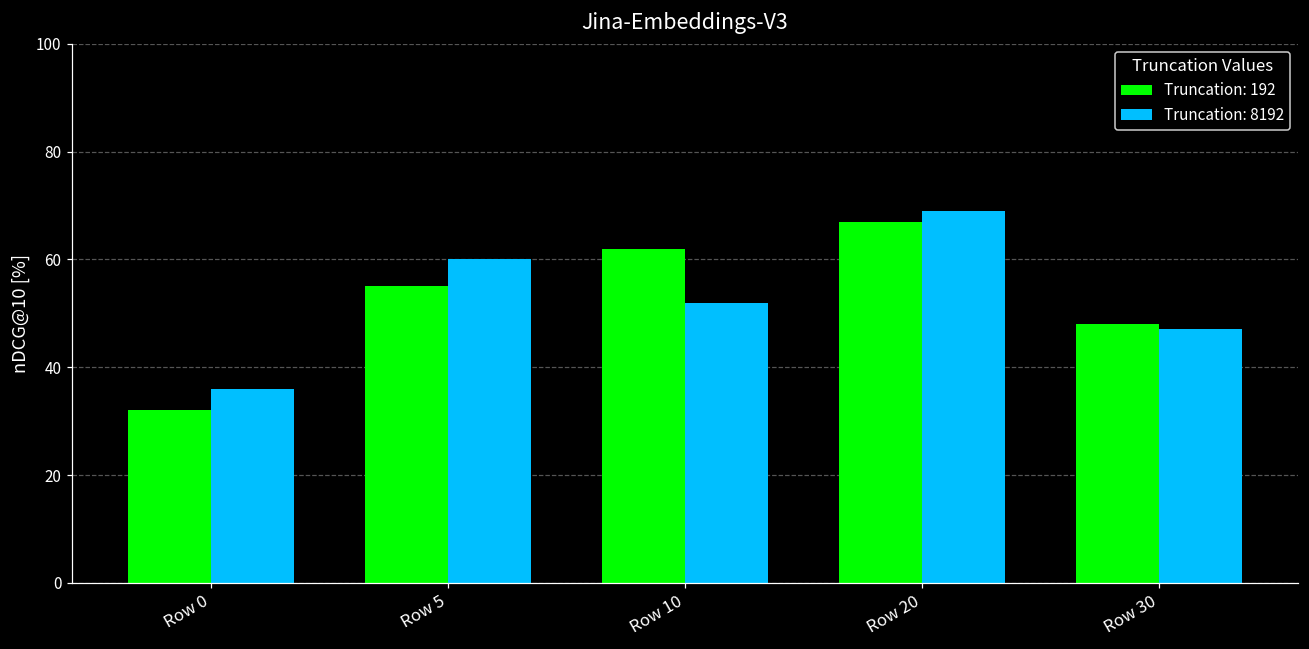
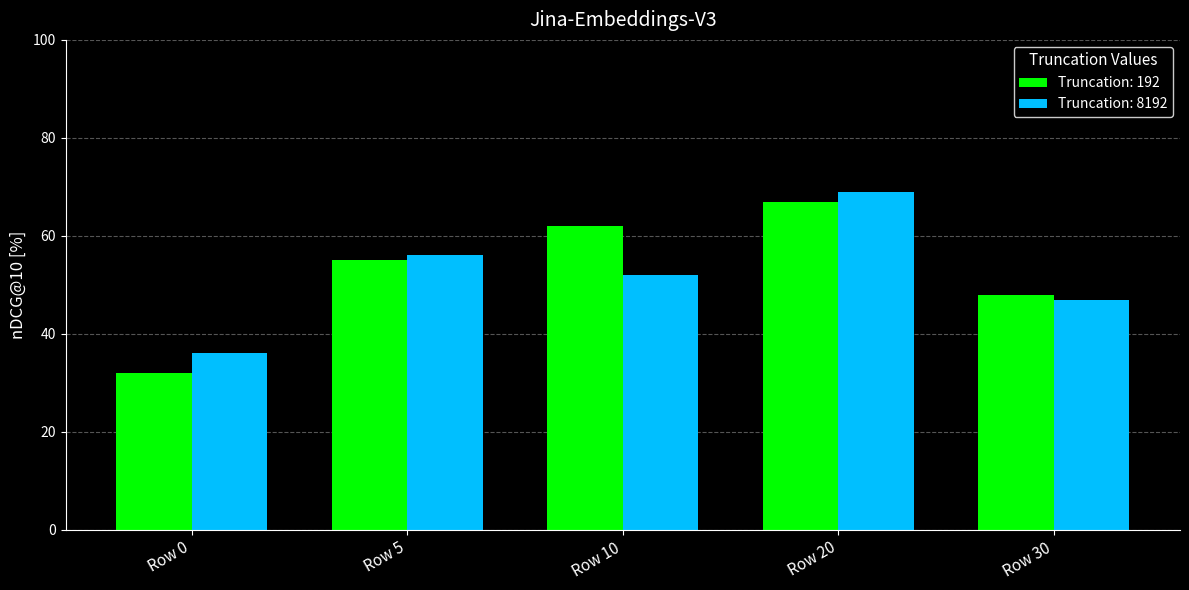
Truncation: 8192, Row 5: 60 -> 56
